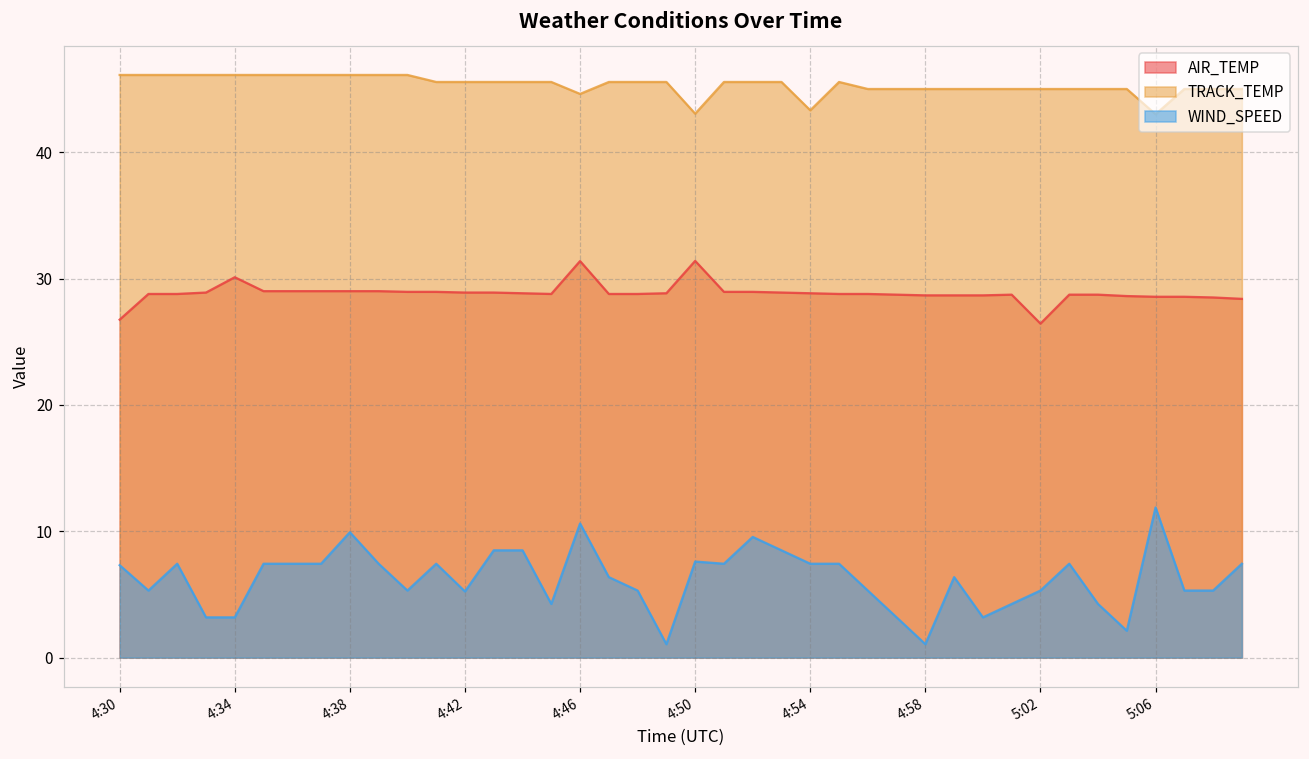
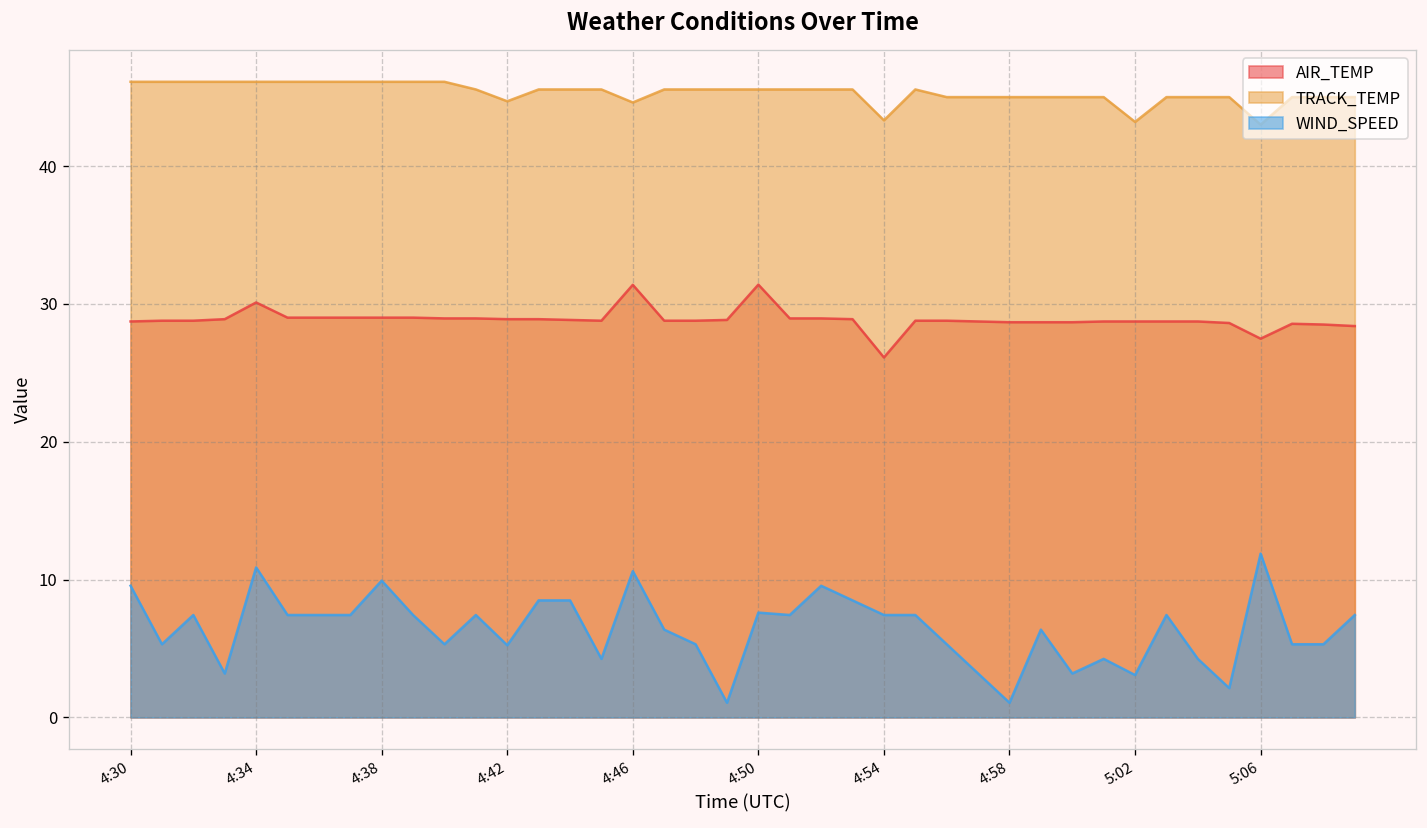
AIR_TEMP, 4:30: 26.7 -> 28.7
WIND_SPEED, 4:30: 7.3 -> 9.5
WIND_SPEED, 4:34: 3.2 -> 10.9
TRACK_TEMP, 4:42: 45.6 -> 44.7
TRACK_TEMP, 4:50: 43.0 -> 45.6
AIR_TEMP, 4:54: 28.8 -> 26.1
AIR_TEMP, 5:02: 26.4 -> 28.7
TRACK_TEMP, 5:02: 45.0 -> 43.2
WIND_SPEED, 5:02: 5.3 -> 3.1
AIR_TEMP, 5:06: 28.6 -> 27.5
